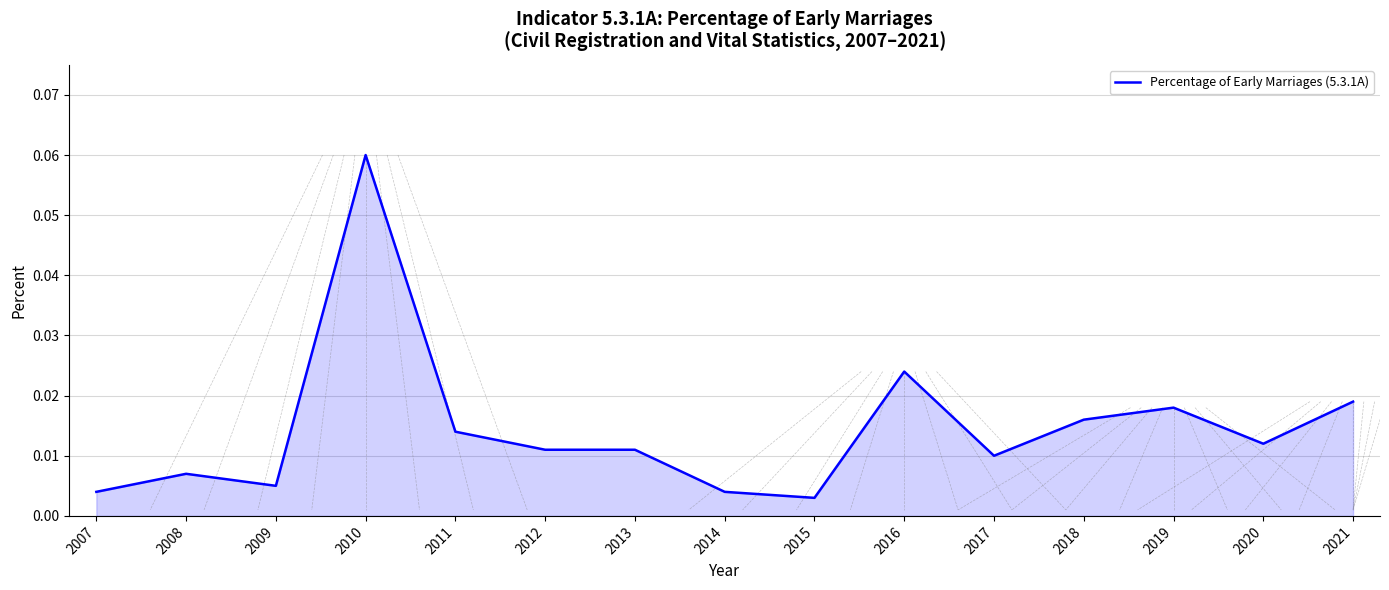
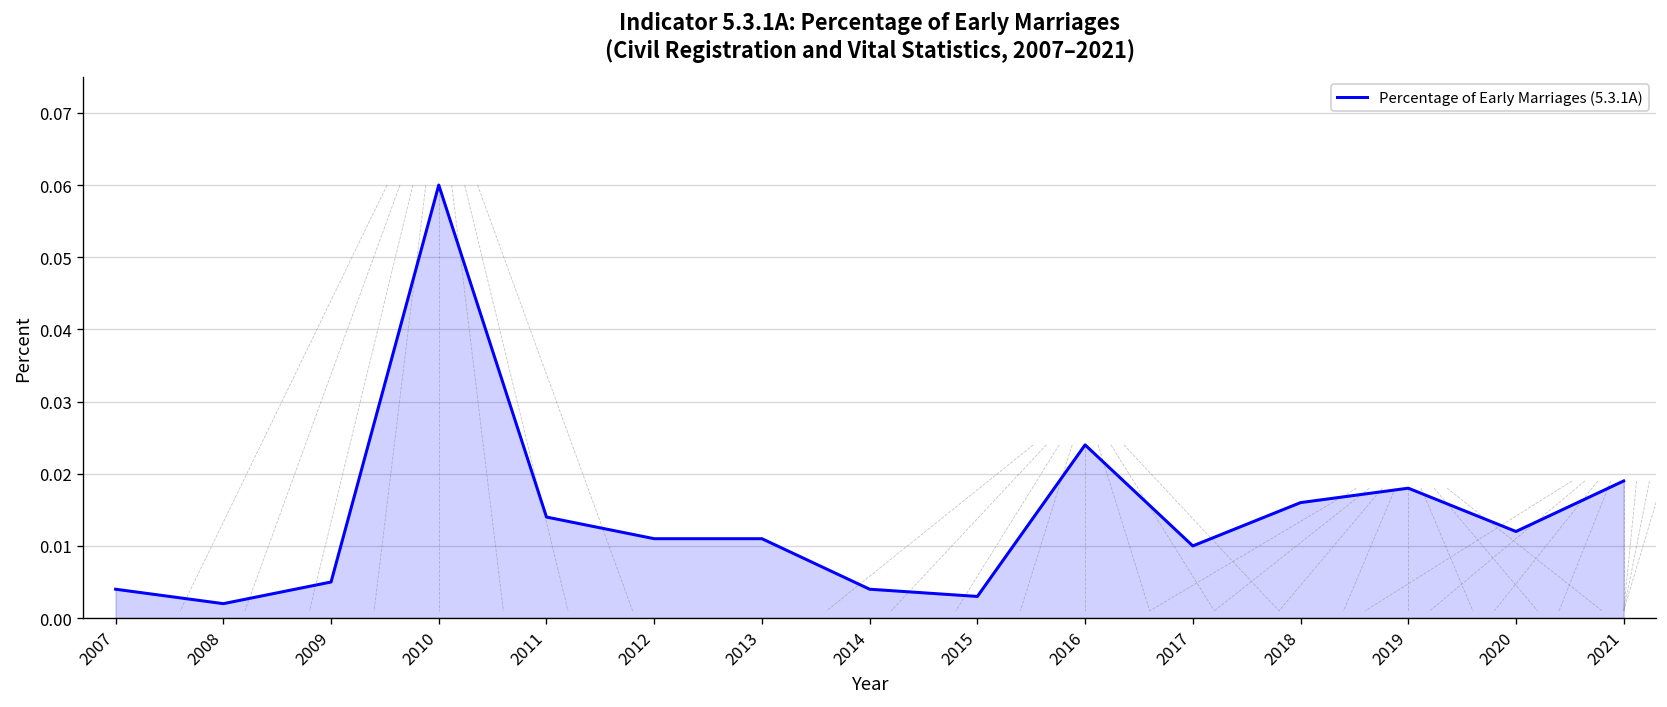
Percentage of Early Marriages (5.3.1A), 2008: 0.007 -> 0.002
